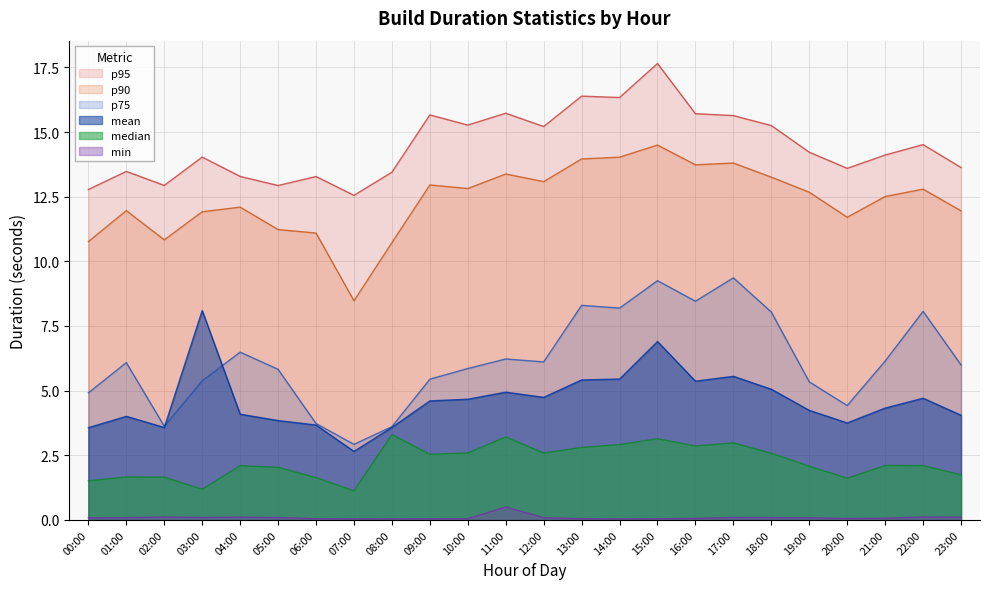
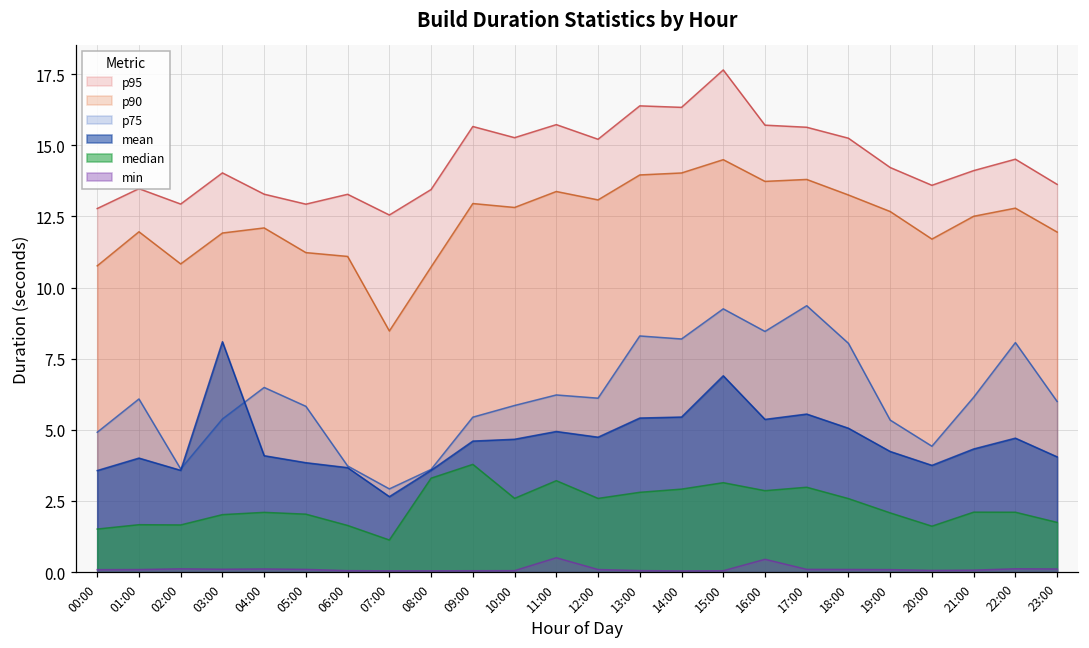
median, 03:00: 1.2 -> 2.0
median, 09:00: 2.5 -> 3.8
min, 16:00: 0.1 -> 0.4
